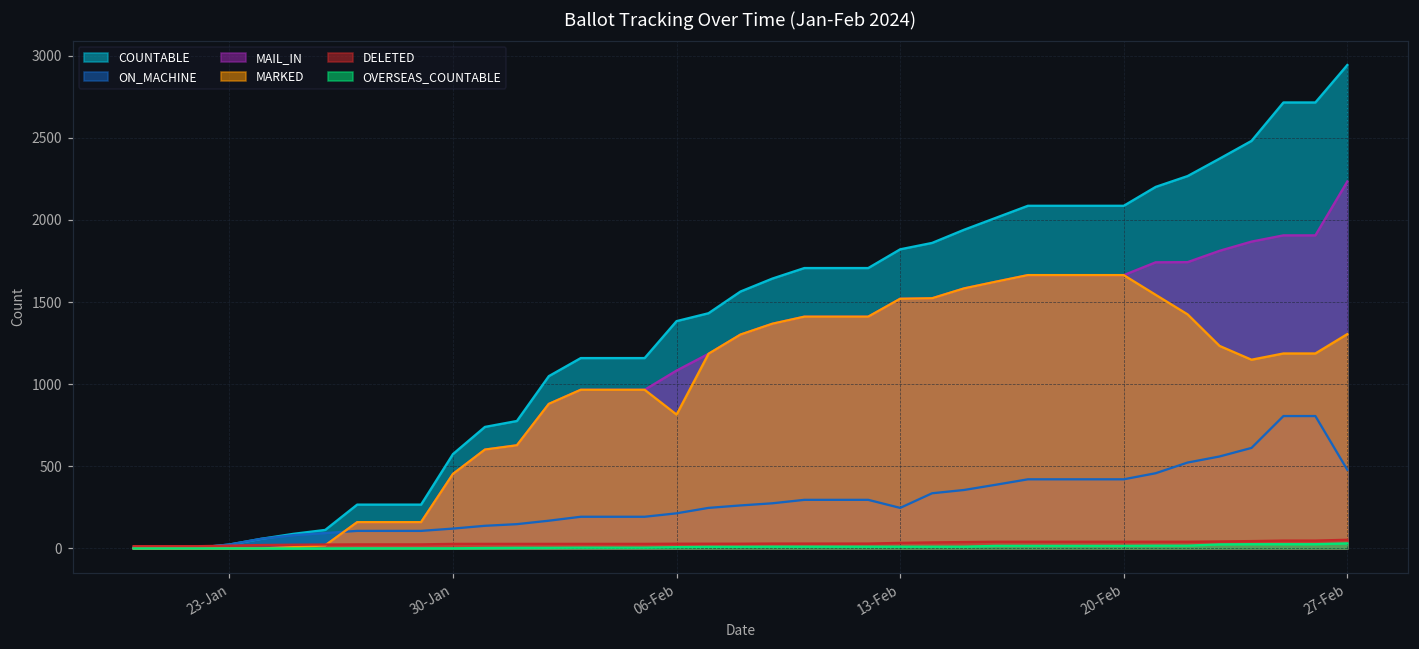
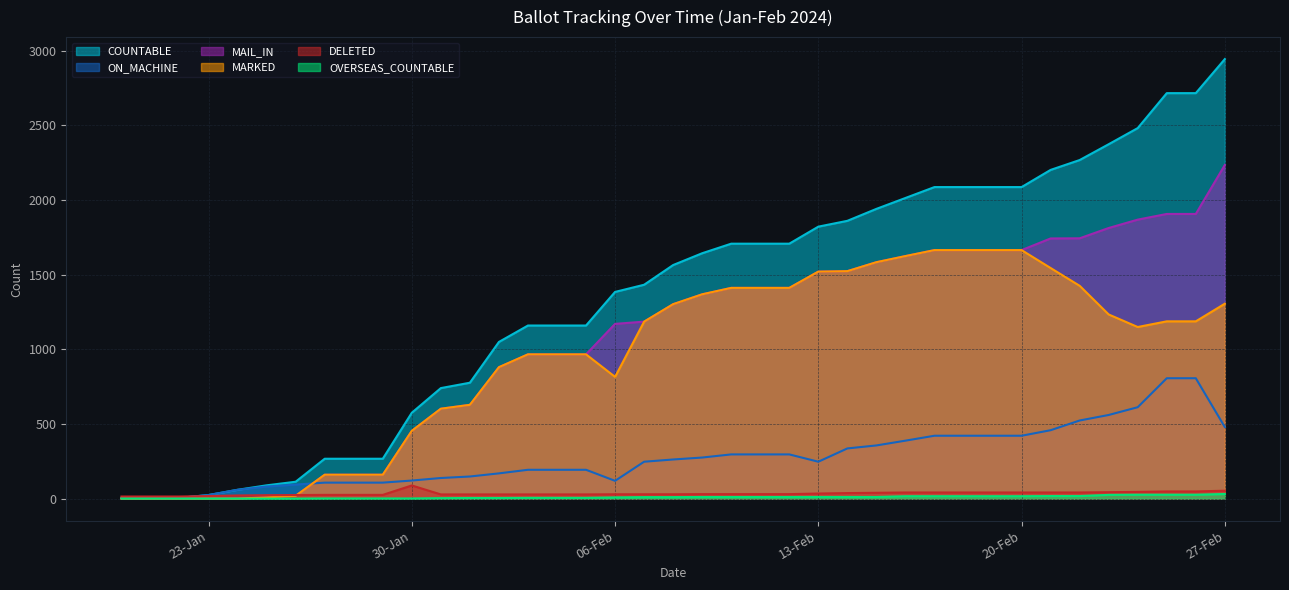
DELETED, 30-Jan: 30 -> 90
ON_MACHINE, 06-Feb: 210 -> 120
MAIL_IN, 06-Feb: 1080 -> 1170
